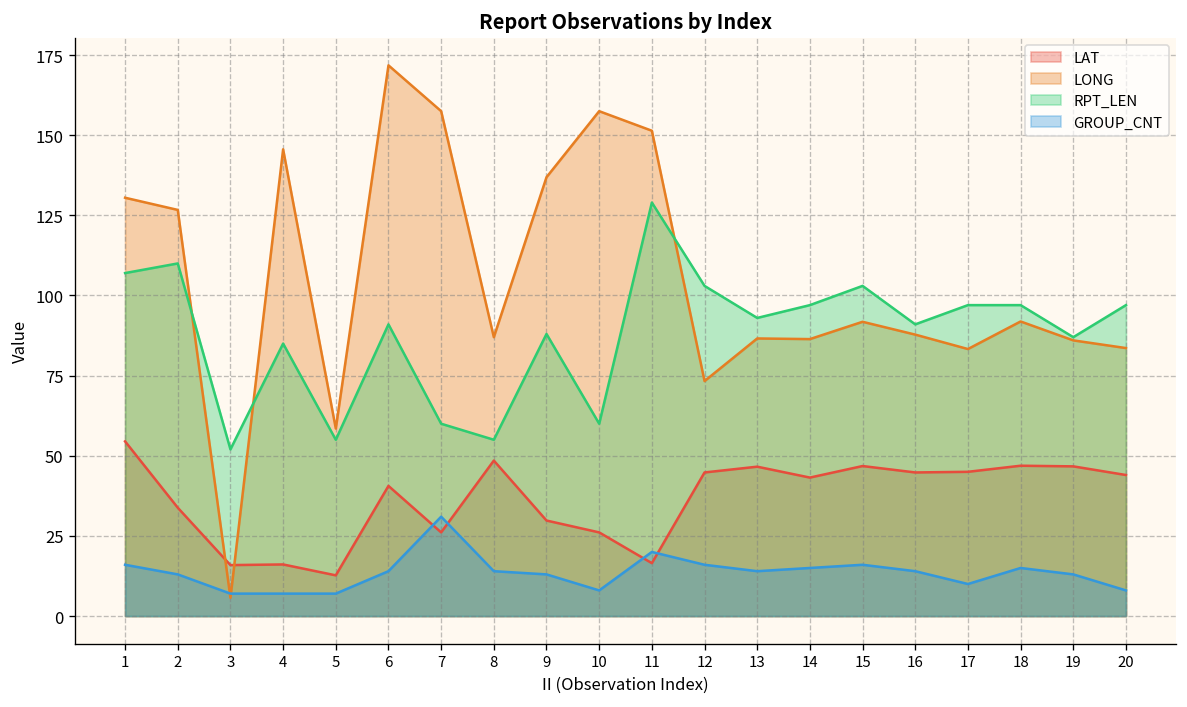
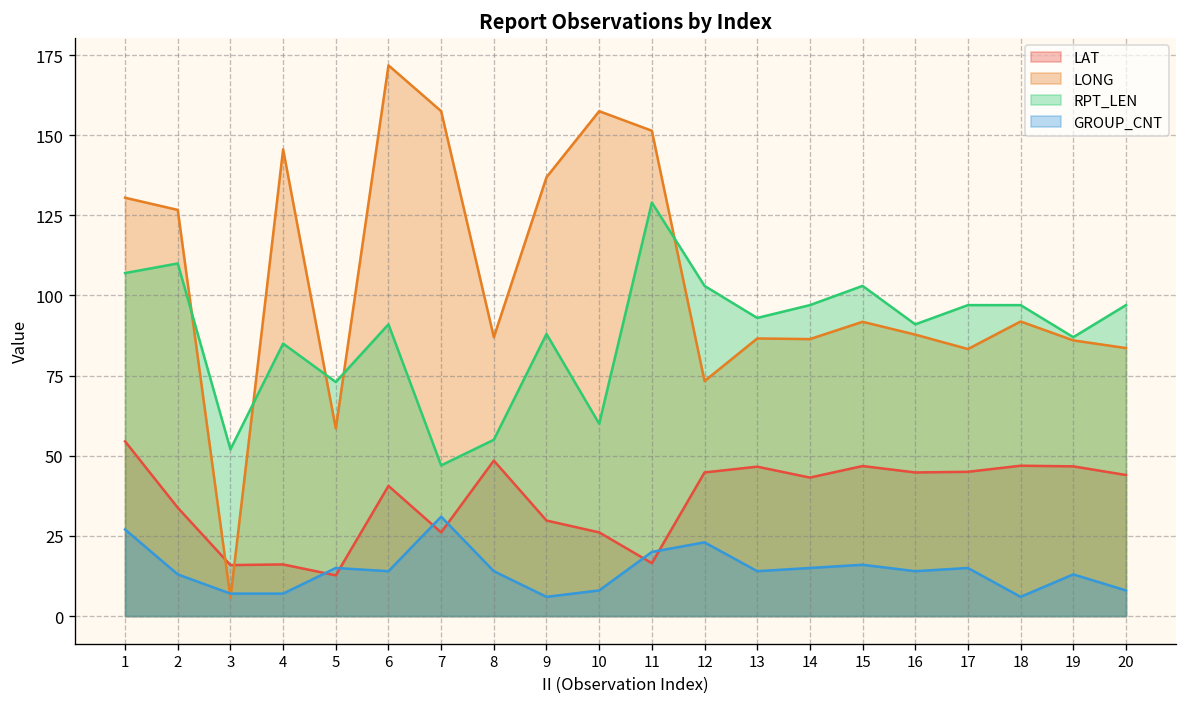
GROUP_CNT, 1: 16 -> 27
RPT_LEN, 5: 55 -> 73
GROUP_CNT, 5: 7 -> 15
RPT_LEN, 7: 60 -> 47
GROUP_CNT, 9: 13 -> 6
GROUP_CNT, 12: 16 -> 23
GROUP_CNT, 17: 10 -> 15
GROUP_CNT, 18: 15 -> 6
